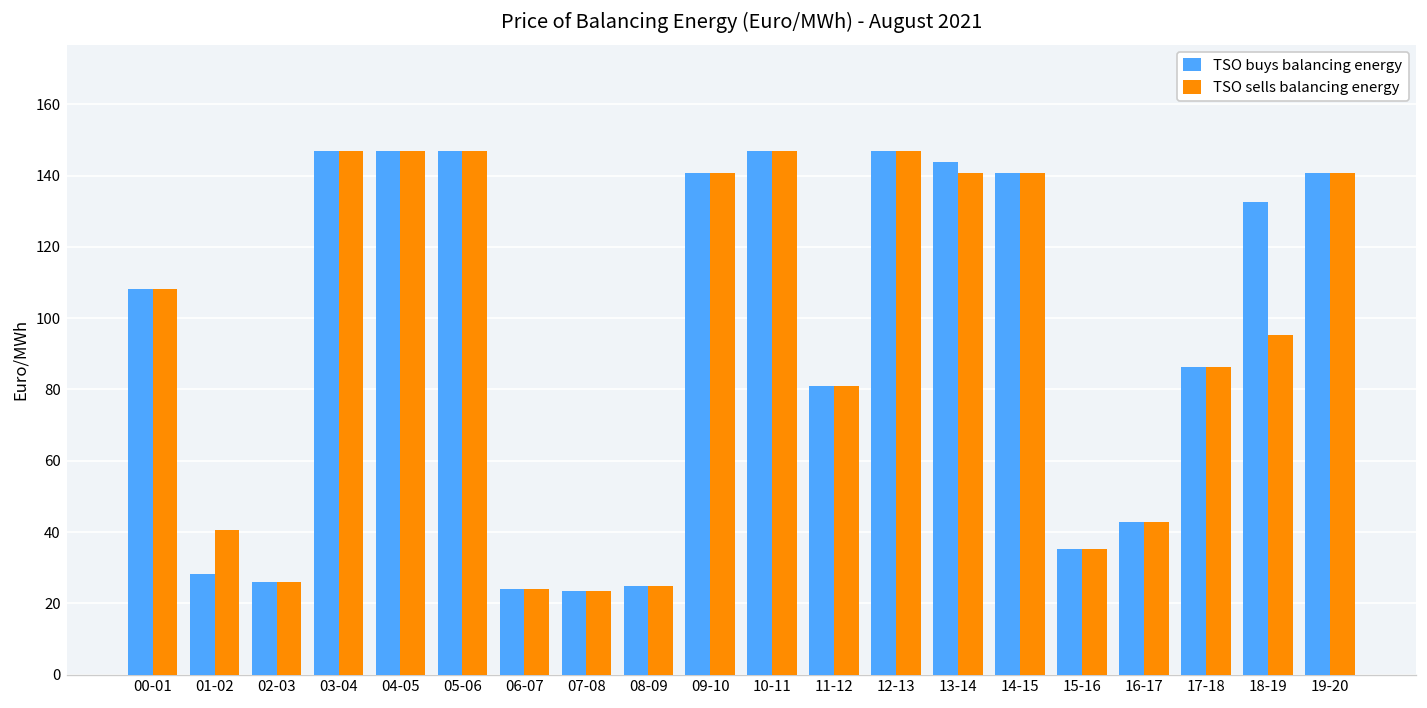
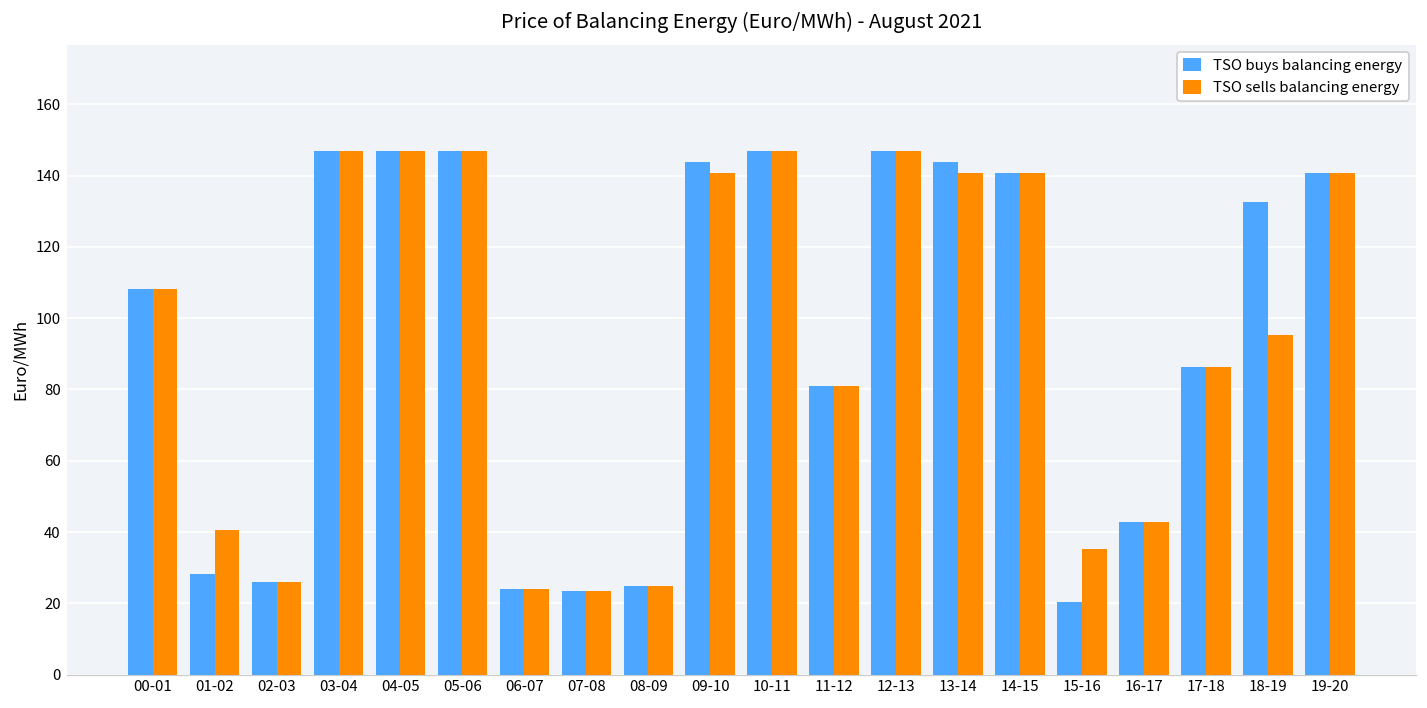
TSO buys balancing energy, 09-10: 141 -> 144
TSO buys balancing energy, 15-16: 35 -> 20
